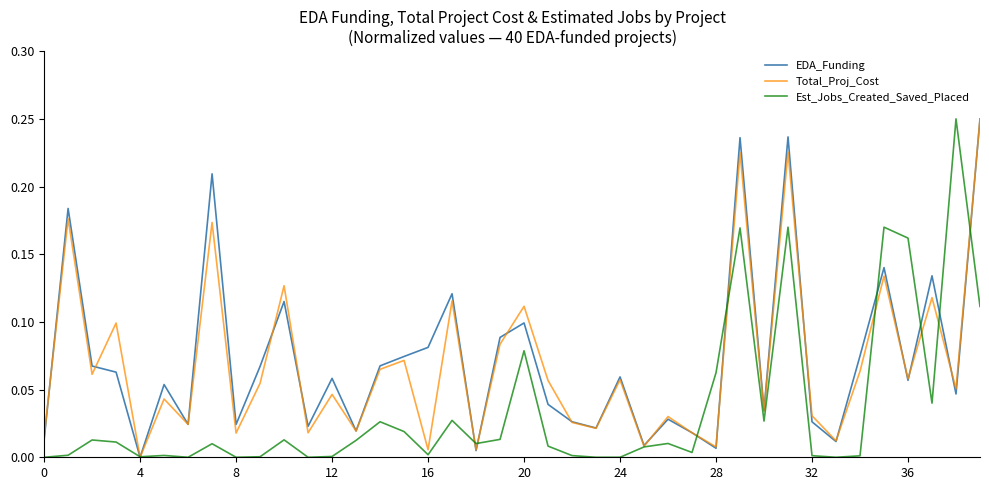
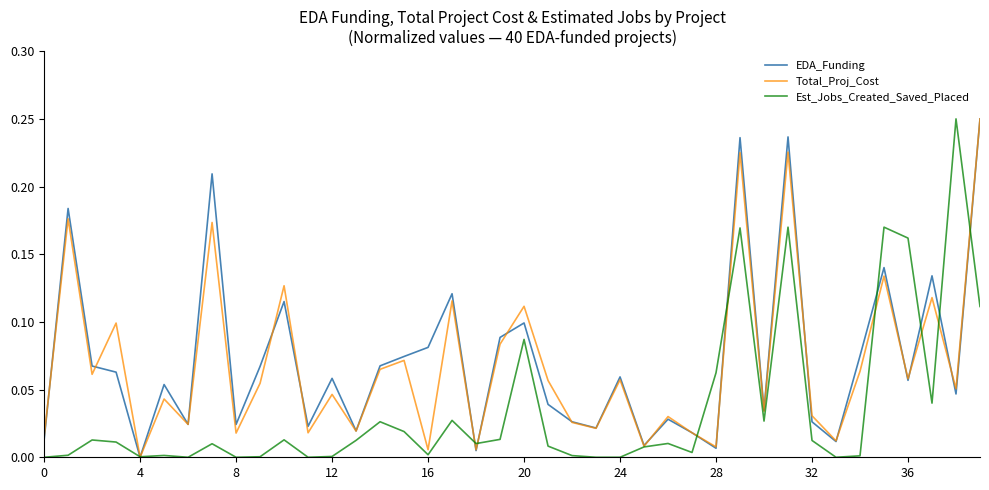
Est_Jobs_Created_Saved_Placed, 20: 0.079 -> 0.087
Est_Jobs_Created_Saved_Placed, 32: 0.001 -> 0.012
